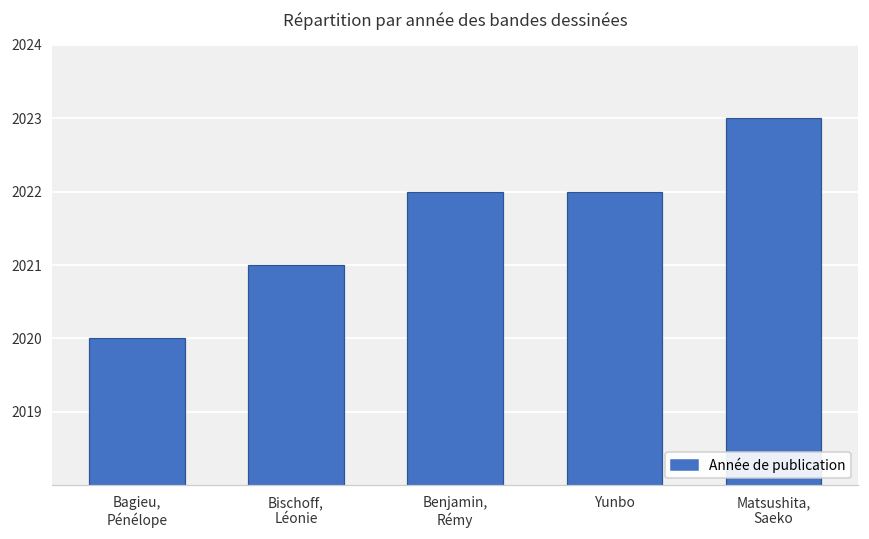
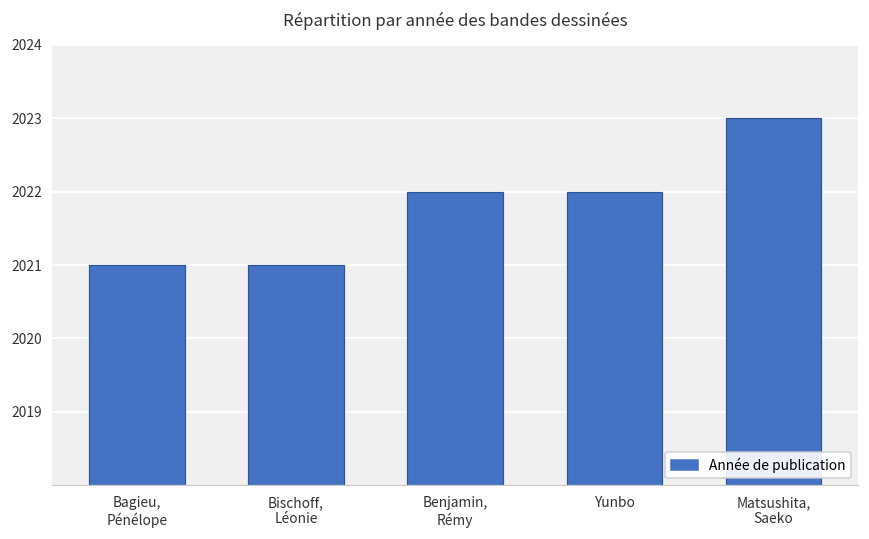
Bagieu, Pénélope: 2020 -> 2021
